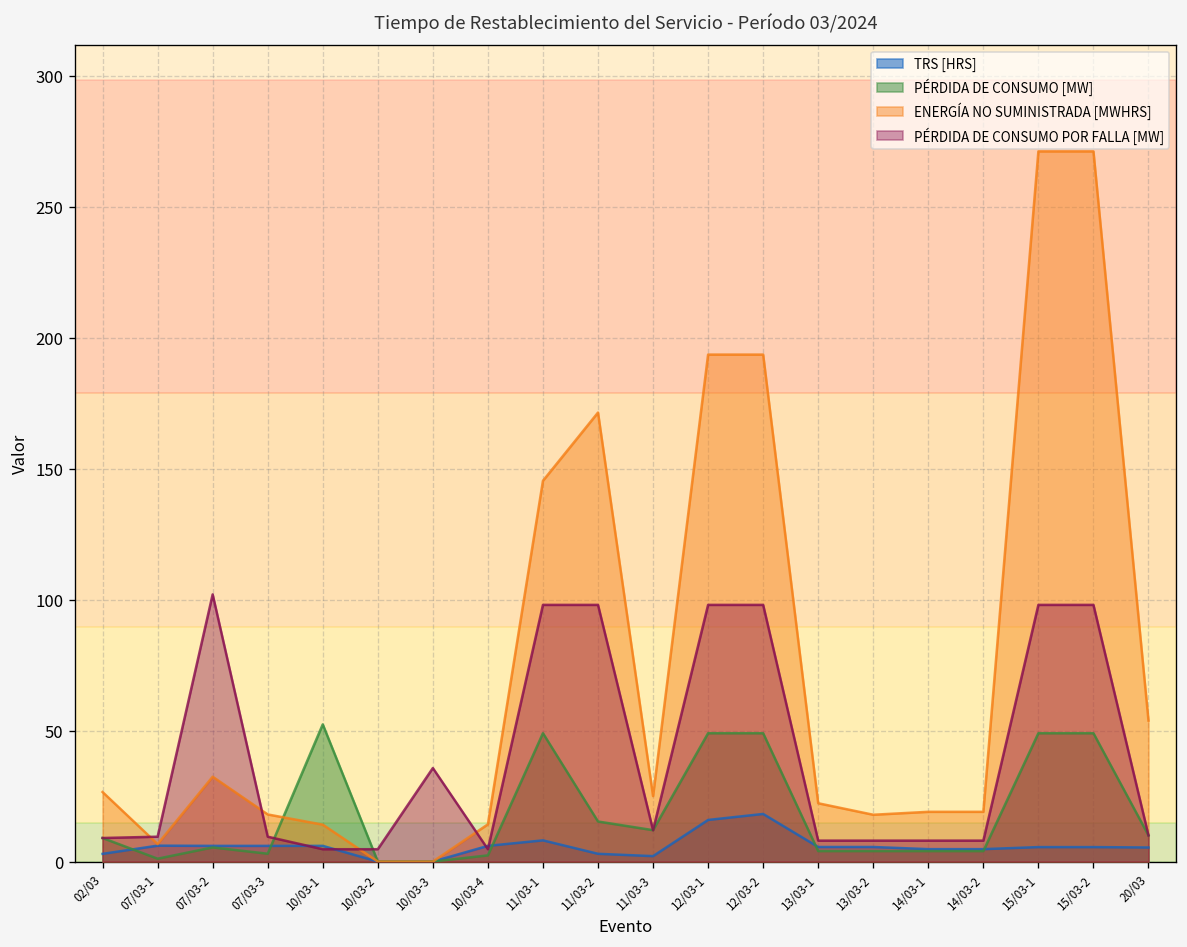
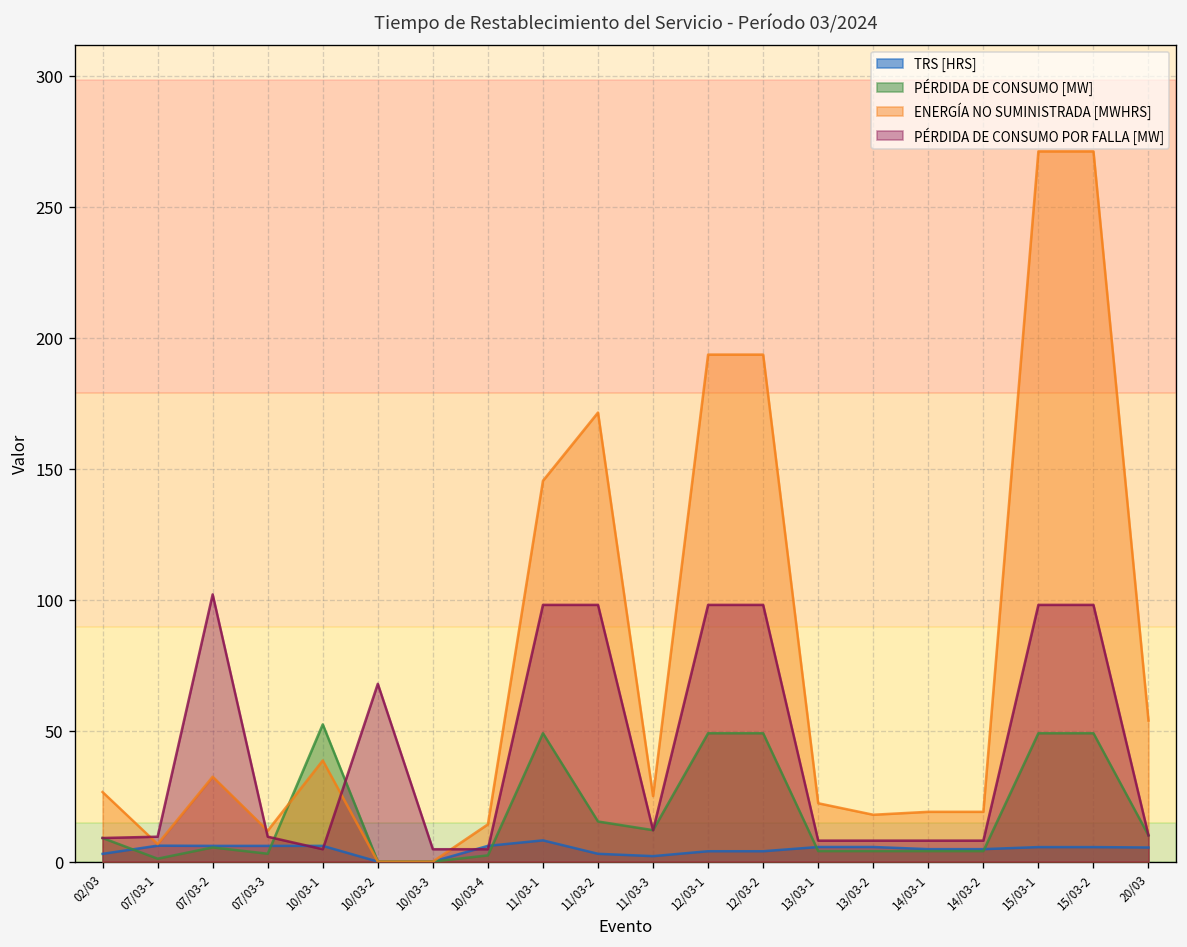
ENERGÍA NO SUMINISTRADA [MWHRS], 07/03-3: 18 -> 12
ENERGÍA NO SUMINISTRADA [MWHRS], 10/03-1: 14 -> 39
PÉRDIDA DE CONSUMO POR FALLA [MW], 10/03-2: 5 -> 68
PÉRDIDA DE CONSUMO POR FALLA [MW], 10/03-3: 36 -> 5
TRS [HRS], 12/03-1: 16 -> 4
TRS [HRS], 12/03-2: 18 -> 4
